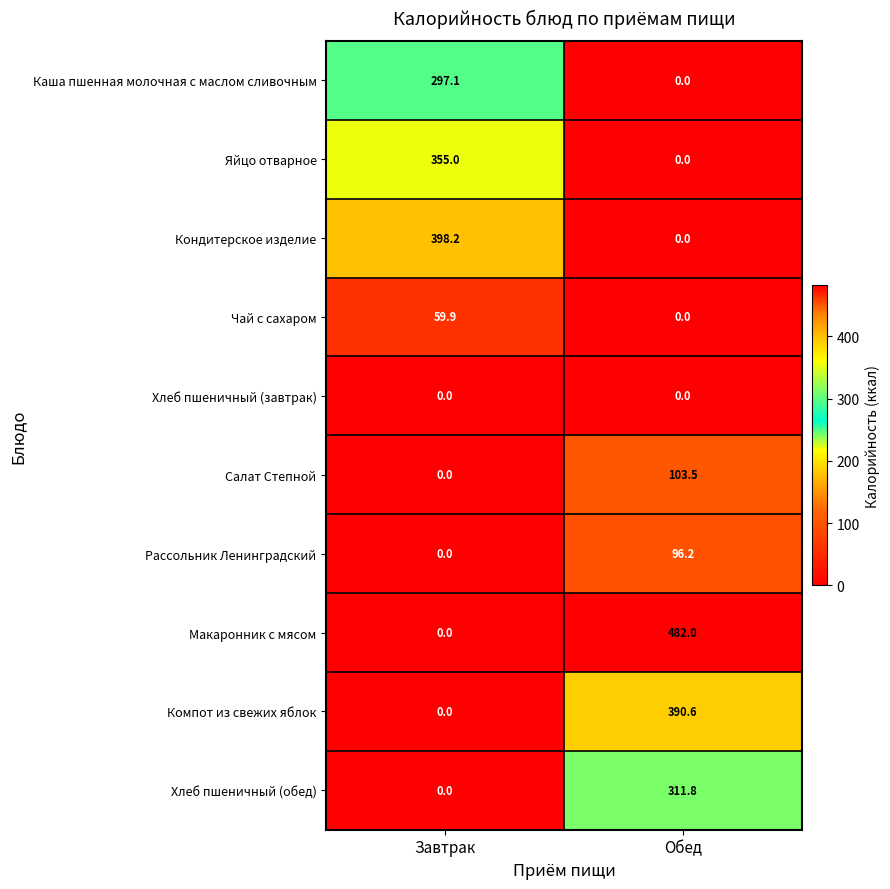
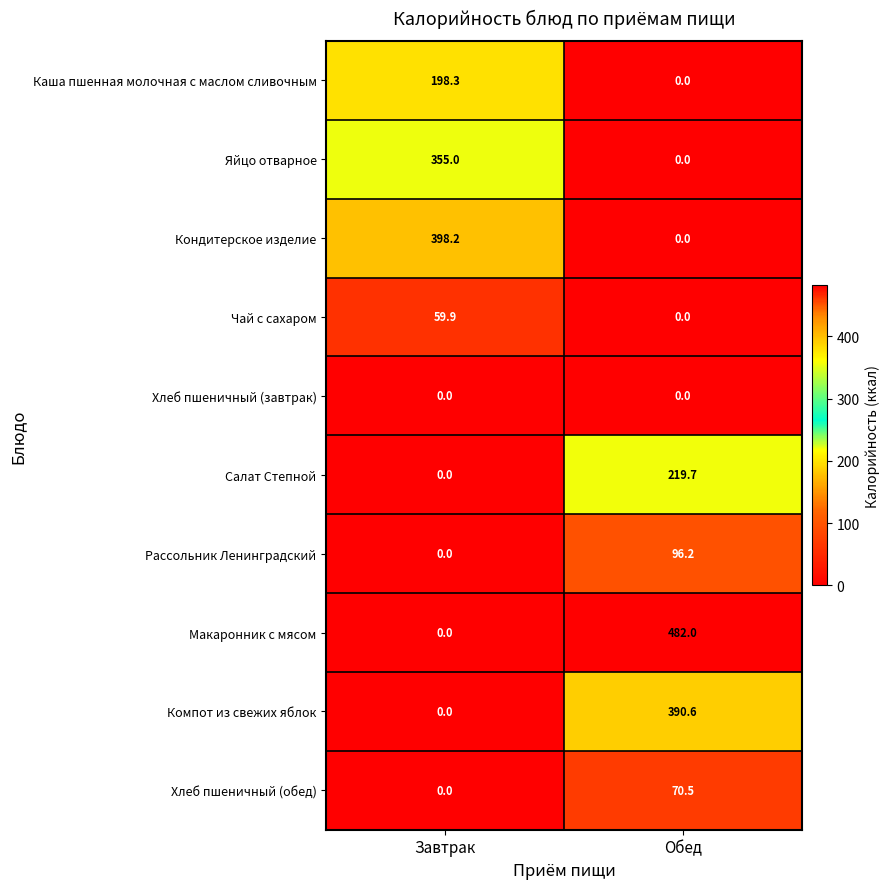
Каша пшенная молочная с маслом сливочным, Завтрак: 297.1 -> 198.3
Салат Степной, Обед: 103.5 -> 219.7
Хлеб пшеничный (обед), Обед: 311.8 -> 70.5
